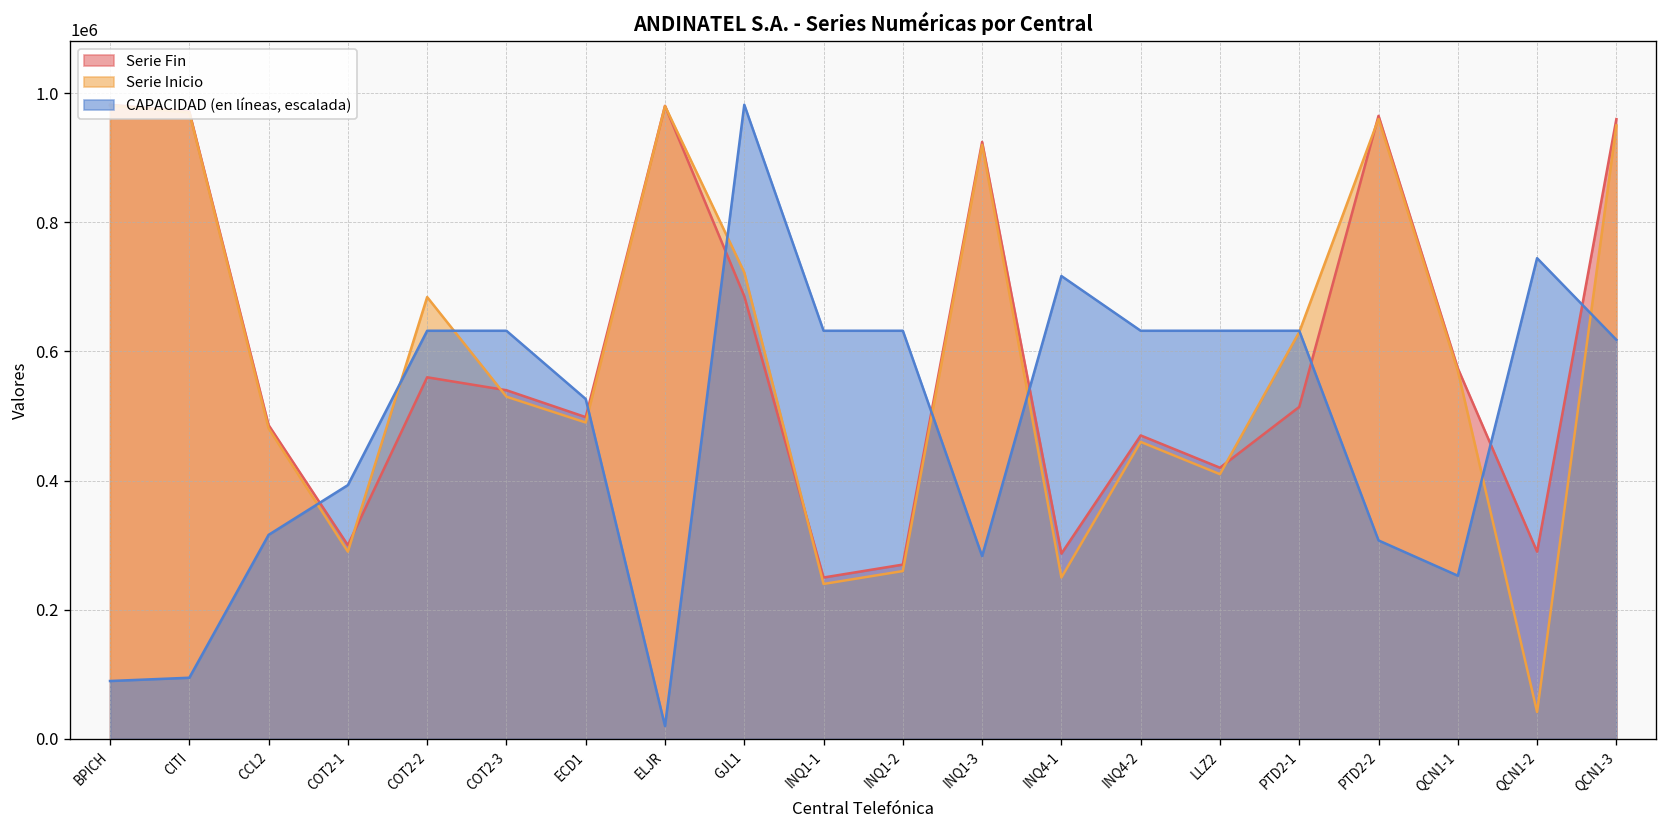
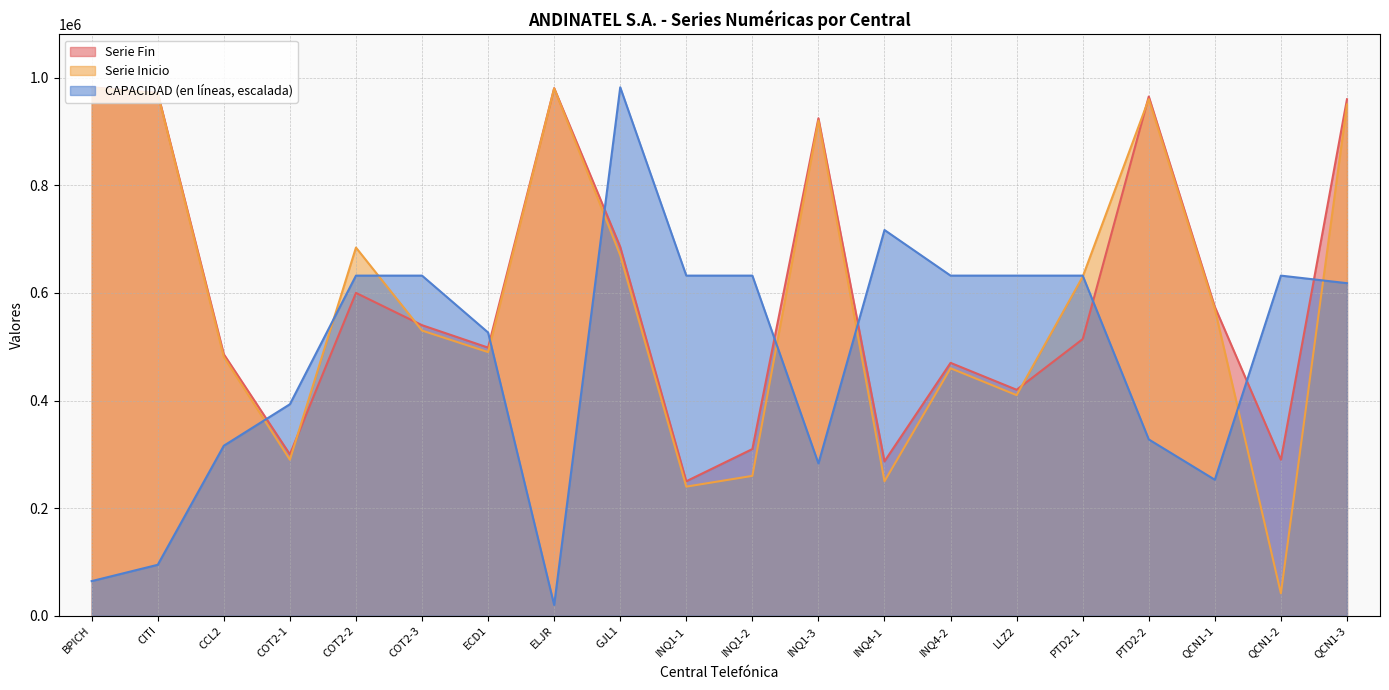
CAPACIDAD (en líneas, escalada), BPICH: 90000 -> 60000
Serie Fin, COT2-2: 560000 -> 600000
Serie Inicio, GJL1: 720000 -> 670000
Serie Fin, INQ1-2: 270000 -> 310000
CAPACIDAD (en líneas, escalada), PTD2-2: 310000 -> 330000
CAPACIDAD (en líneas, escalada), QCN1-2: 740000 -> 630000
